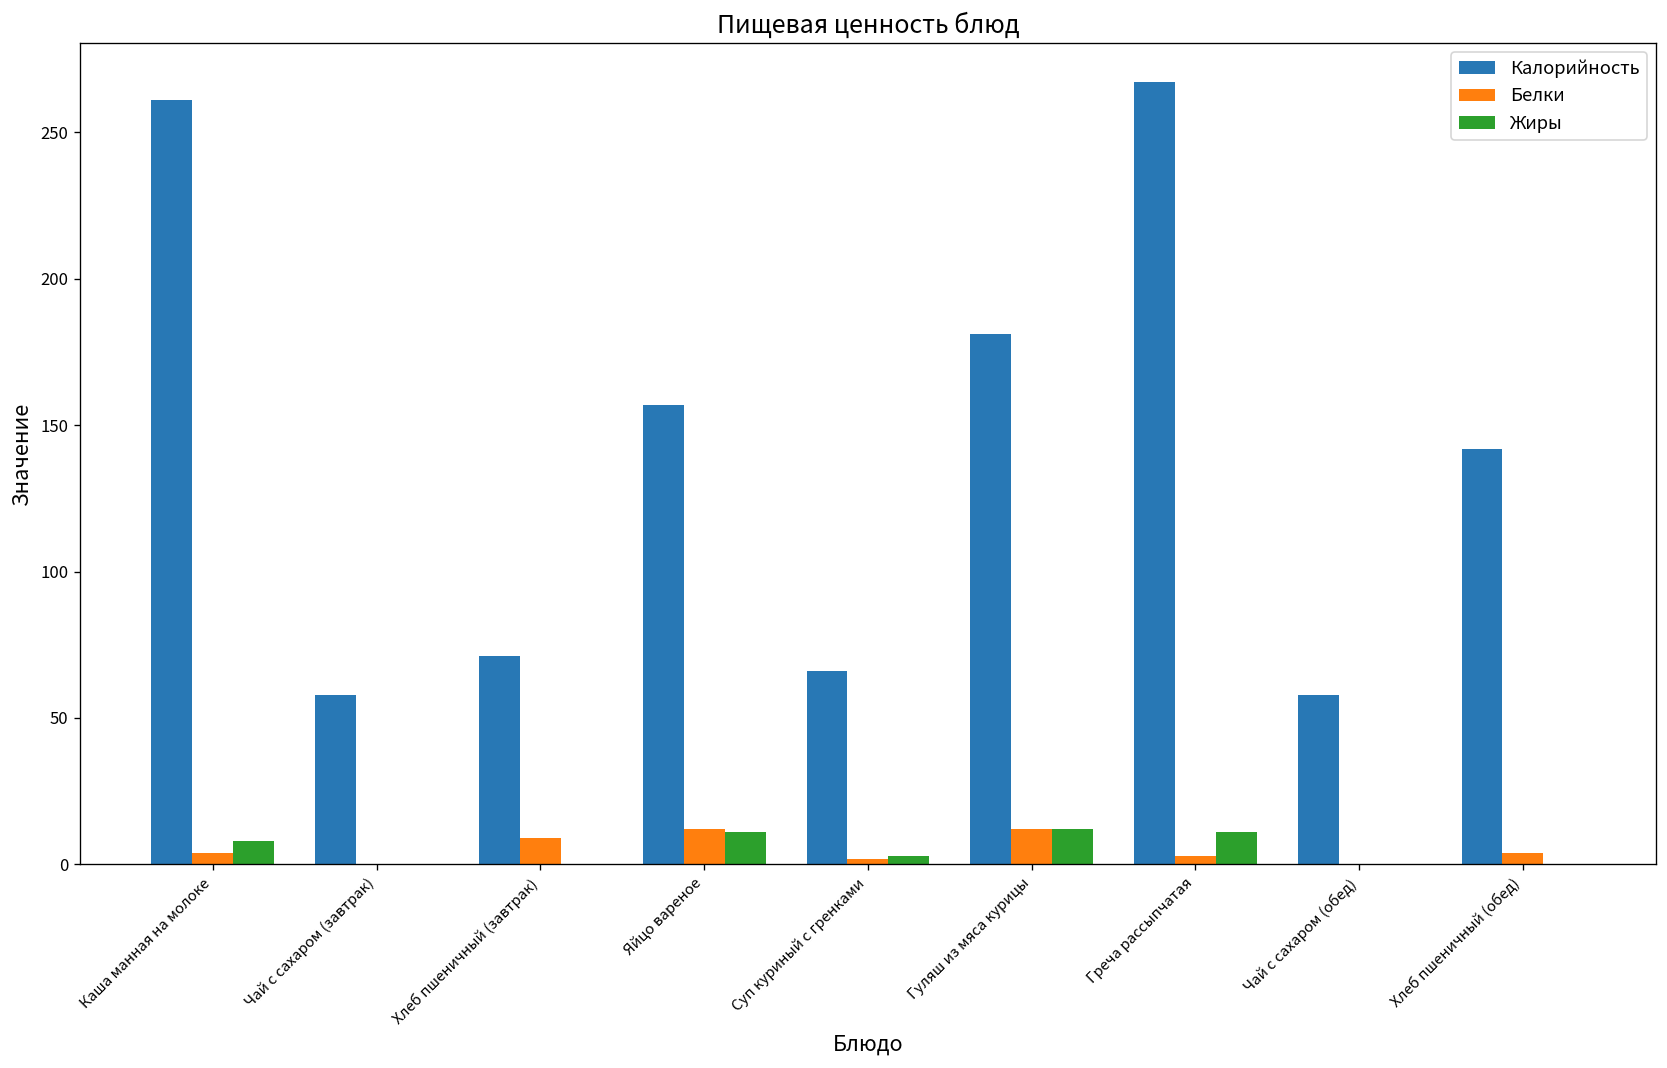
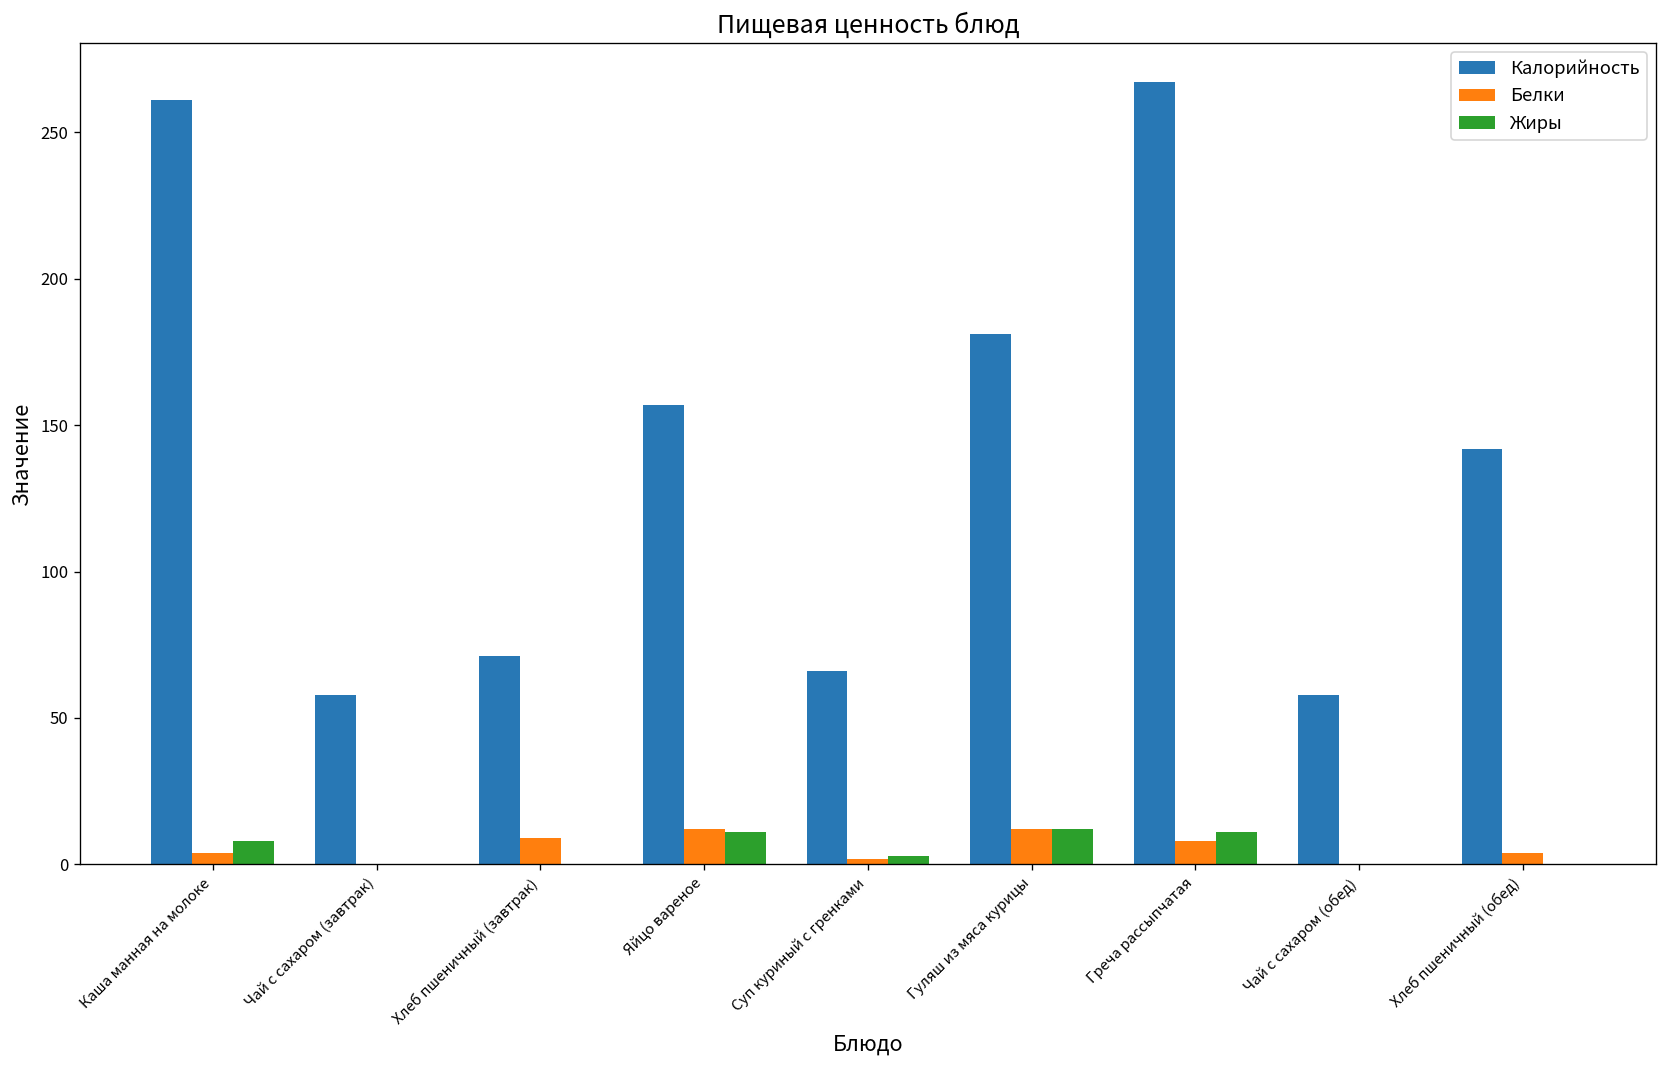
Белки, Греча рассыпчатая: 3 -> 8
